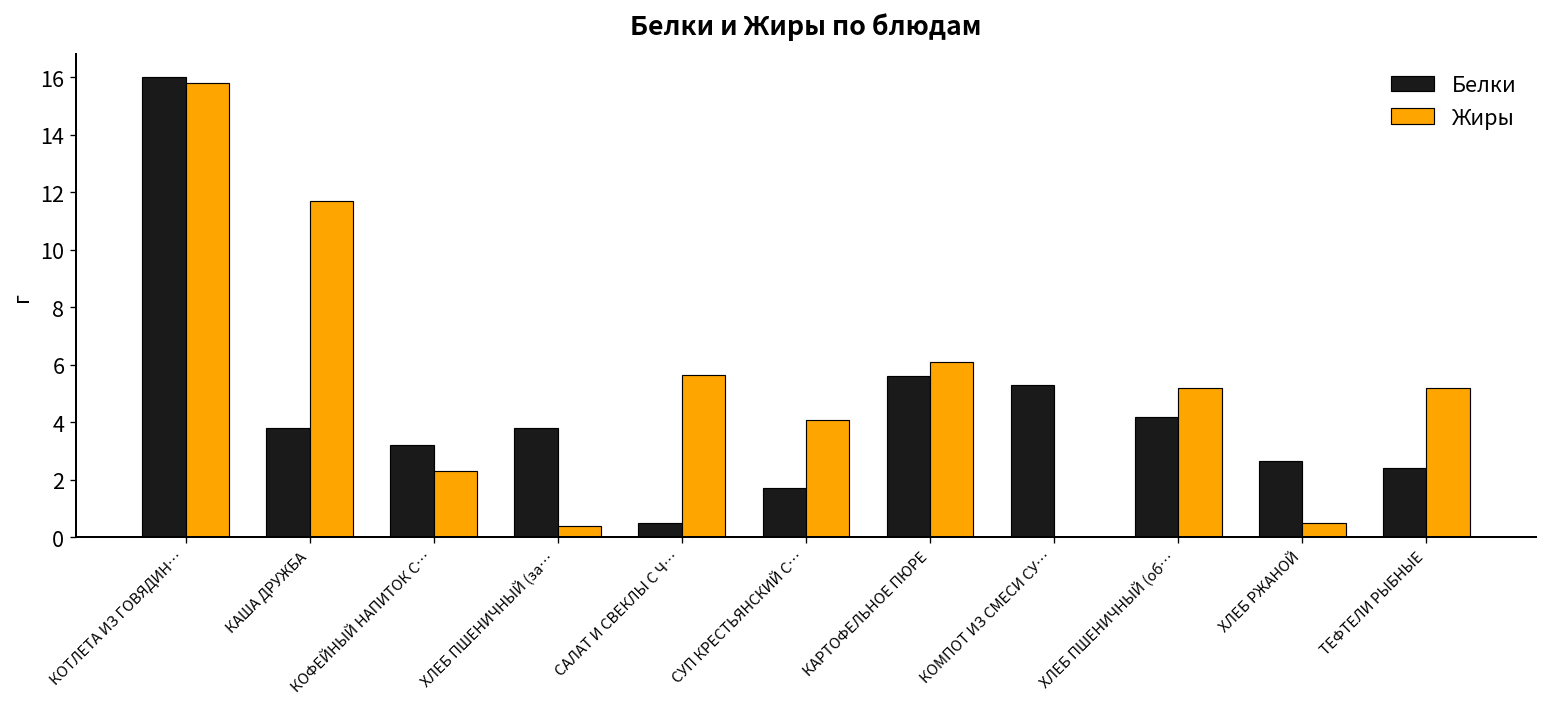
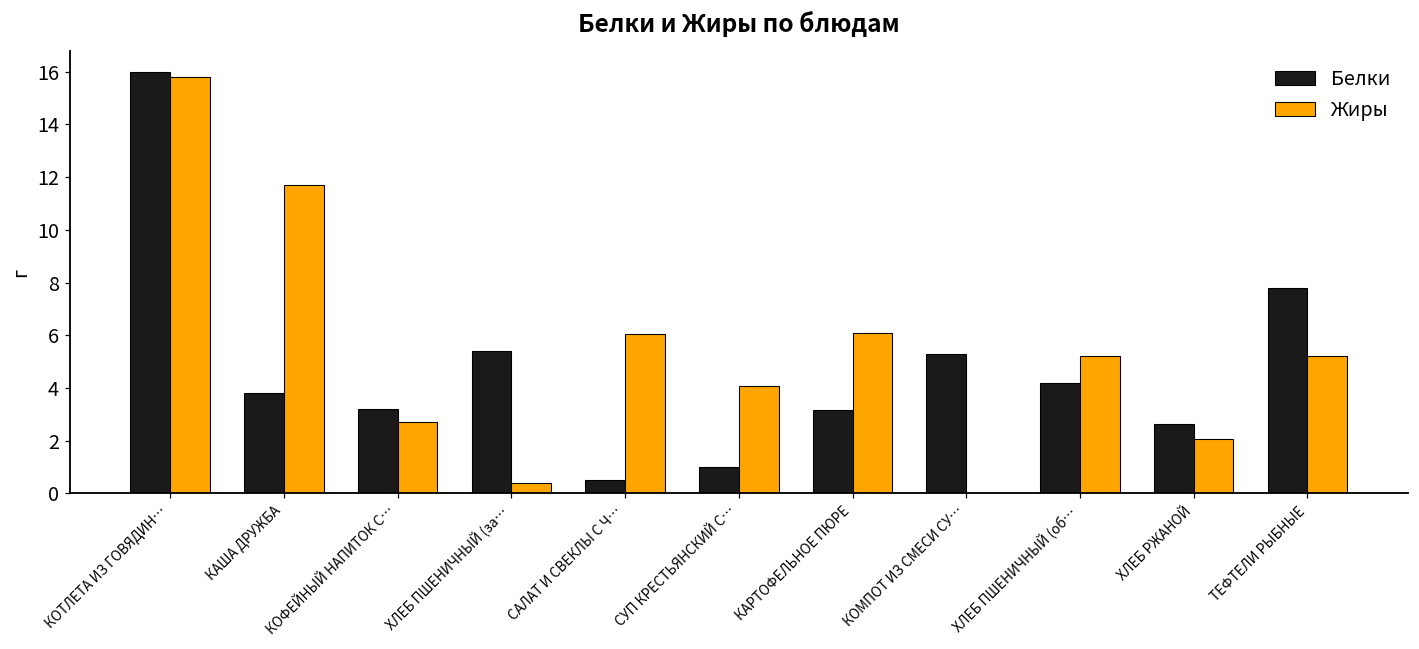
Жиры, КОФЕЙНЫЙ НАПИТОК С…: 2.3 -> 2.7
Белки, ХЛЕБ ПШЕНИЧНЫЙ (за…: 3.8 -> 5.4
Жиры, САЛАТ И СВЕКЛЫ С Ч…: 5.7 -> 6.1
Белки, СУП КРЕСТЬЯНСКИЙ С…: 1.7 -> 1.0
Белки, КАРТОФЕЛЬНОЕ ПЮРЕ: 5.6 -> 3.2
Жиры, ХЛЕБ РЖАНОЙ: 0.5 -> 2.1
Белки, ТЕФТЕЛИ РЫБНЫЕ: 2.4 -> 7.8
